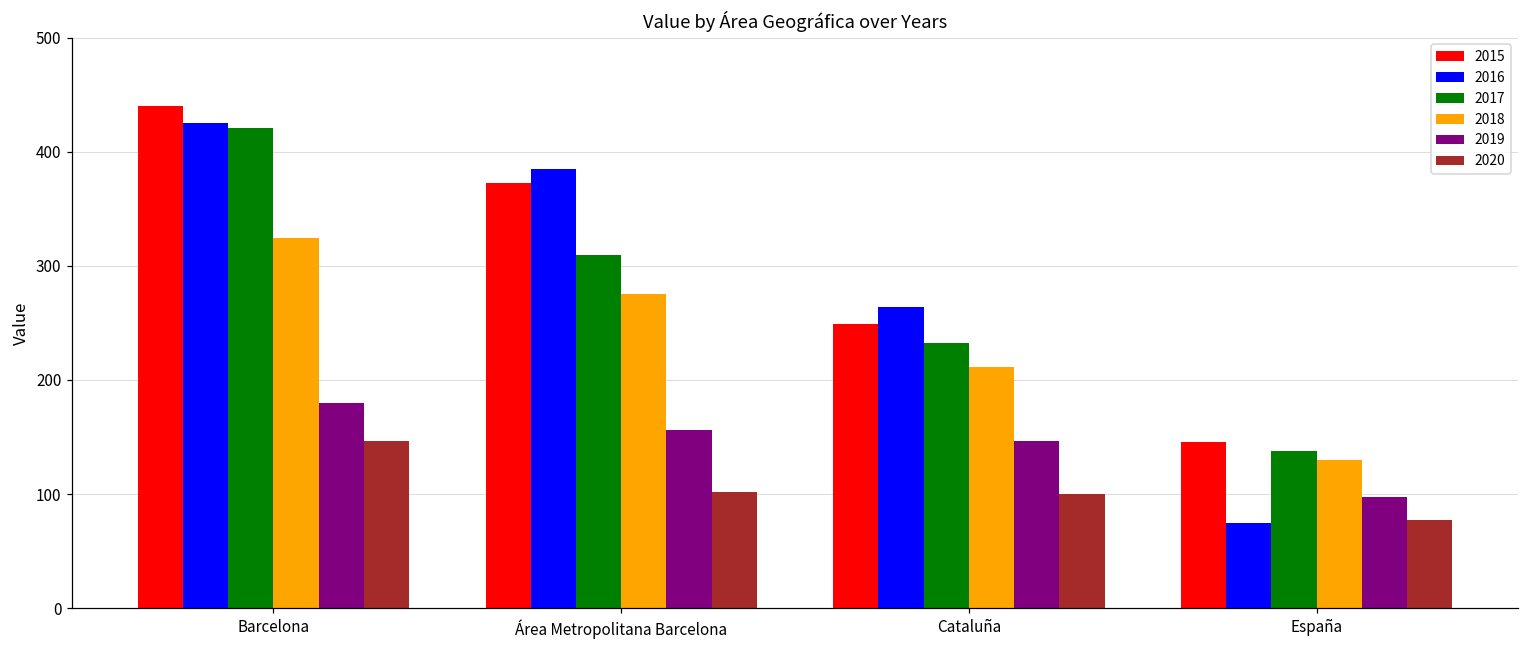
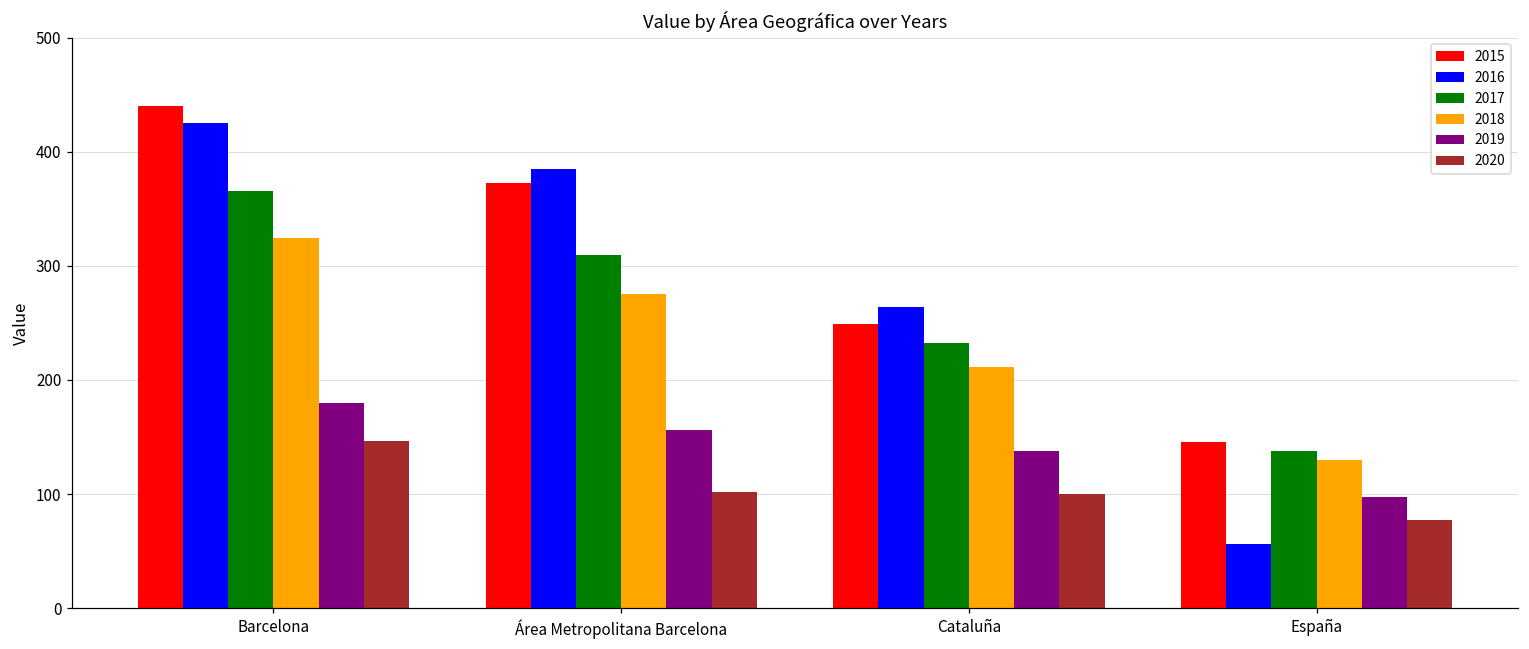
2017, Barcelona: 421 -> 366
2019, Cataluña: 147 -> 138
2016, España: 74 -> 56
